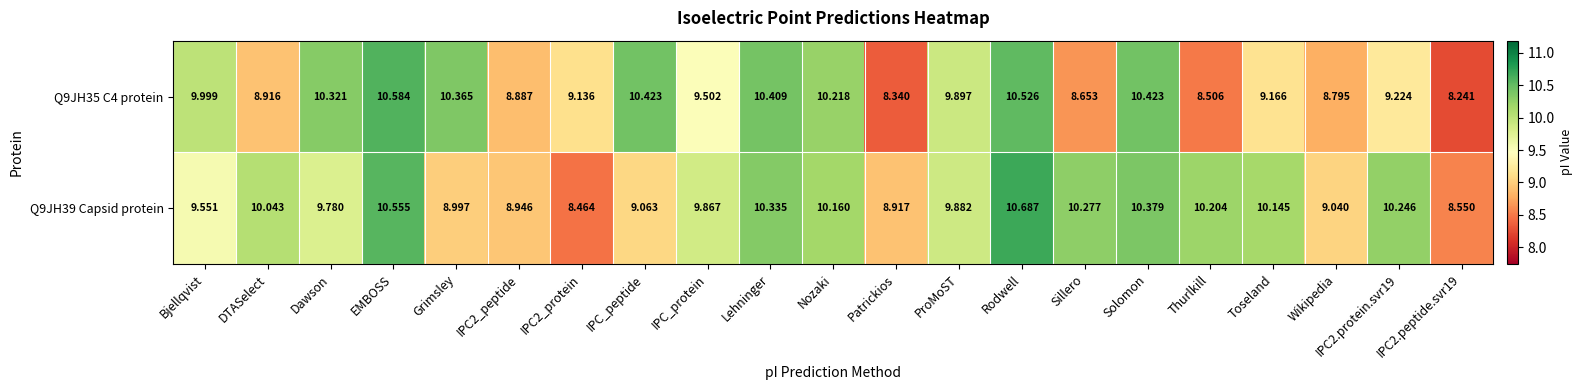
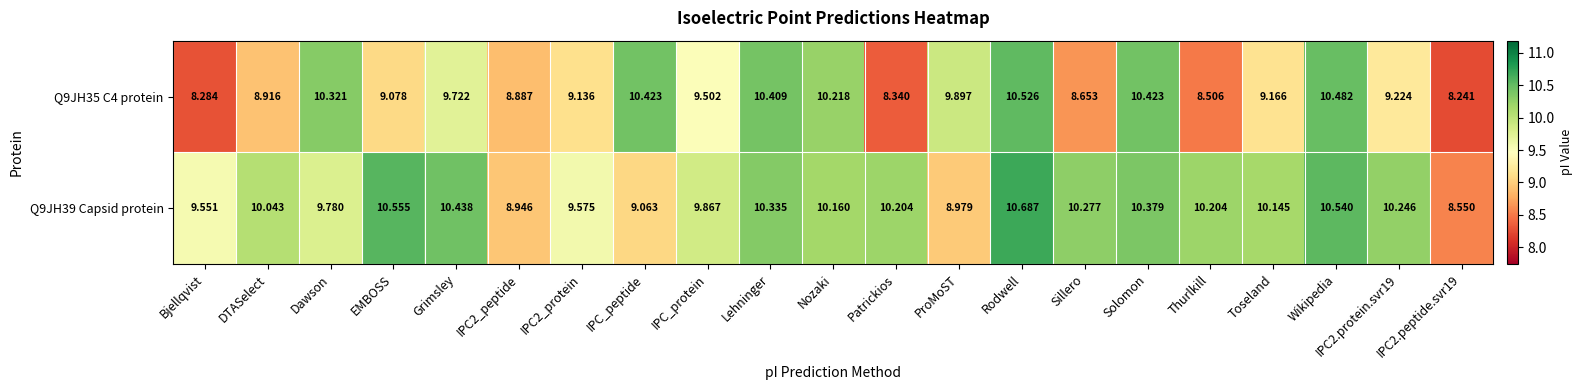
Q9JH35 C4 protein, Bjellqvist: 9.999 -> 8.284
Q9JH35 C4 protein, EMBOSS: 10.584 -> 9.078
Q9JH35 C4 protein, Grimsley: 10.365 -> 9.722
Q9JH35 C4 protein, Wikipedia: 8.795 -> 10.482
Q9JH39 Capsid protein, Grimsley: 8.997 -> 10.438
Q9JH39 Capsid protein, IPC2_protein: 8.464 -> 9.575
Q9JH39 Capsid protein, Patrickios: 8.917 -> 10.204
Q9JH39 Capsid protein, ProMoST: 9.882 -> 8.979
Q9JH39 Capsid protein, Wikipedia: 9.040 -> 10.540
